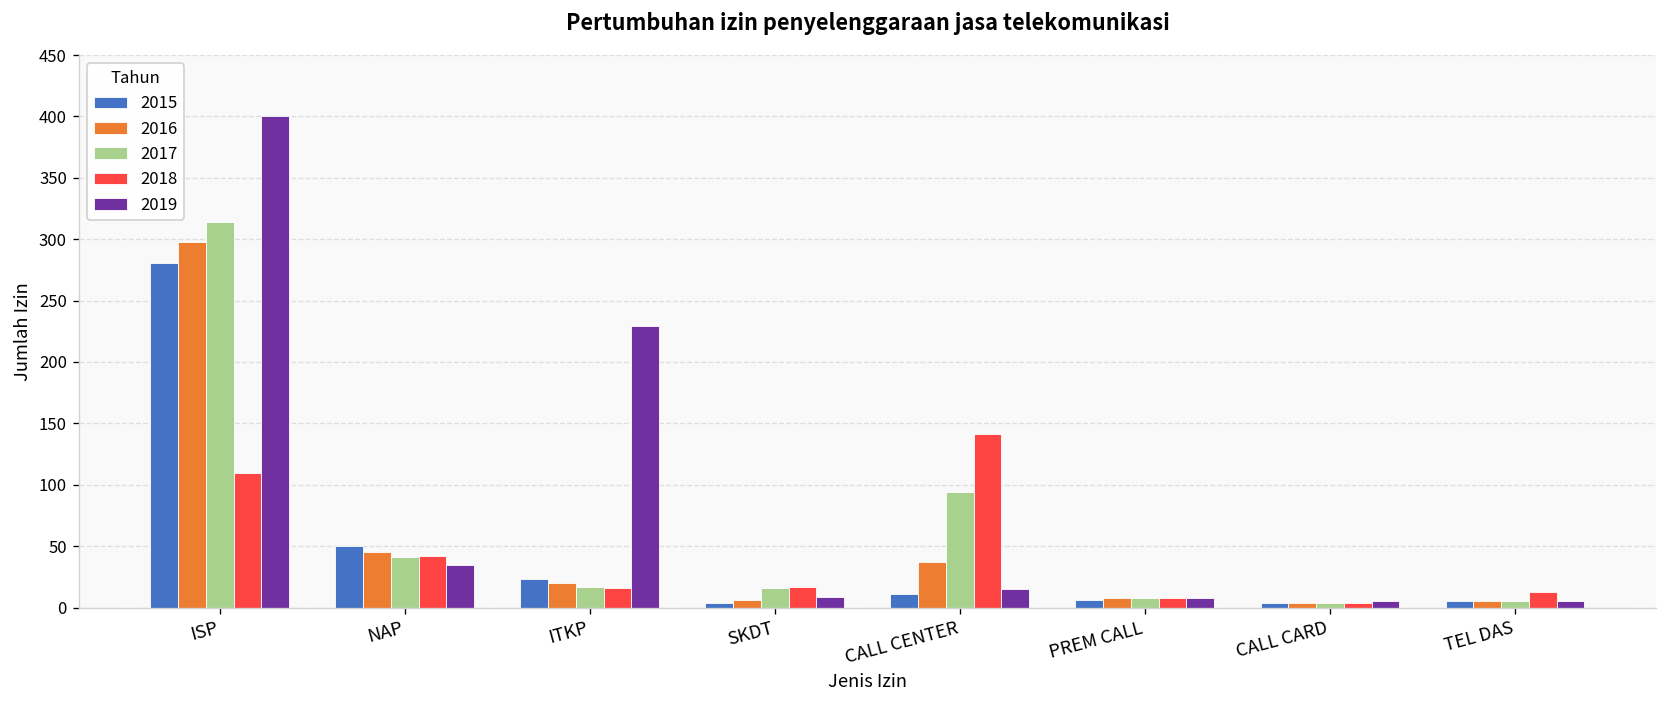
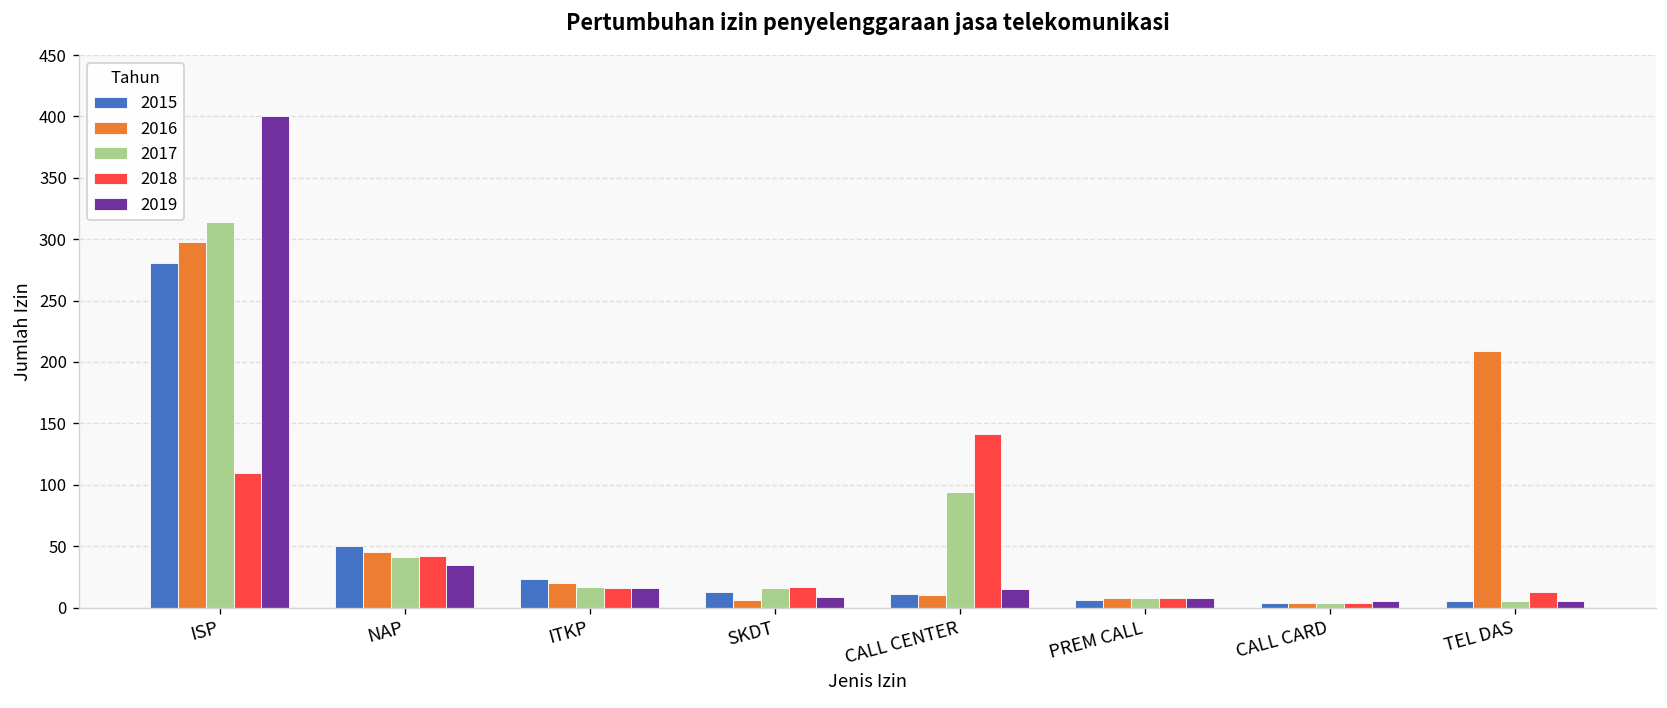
2019, ITKP: 229 -> 16
2015, SKDT: 4 -> 13
2016, CALL CENTER: 37 -> 10
2016, TEL DAS: 5 -> 209
